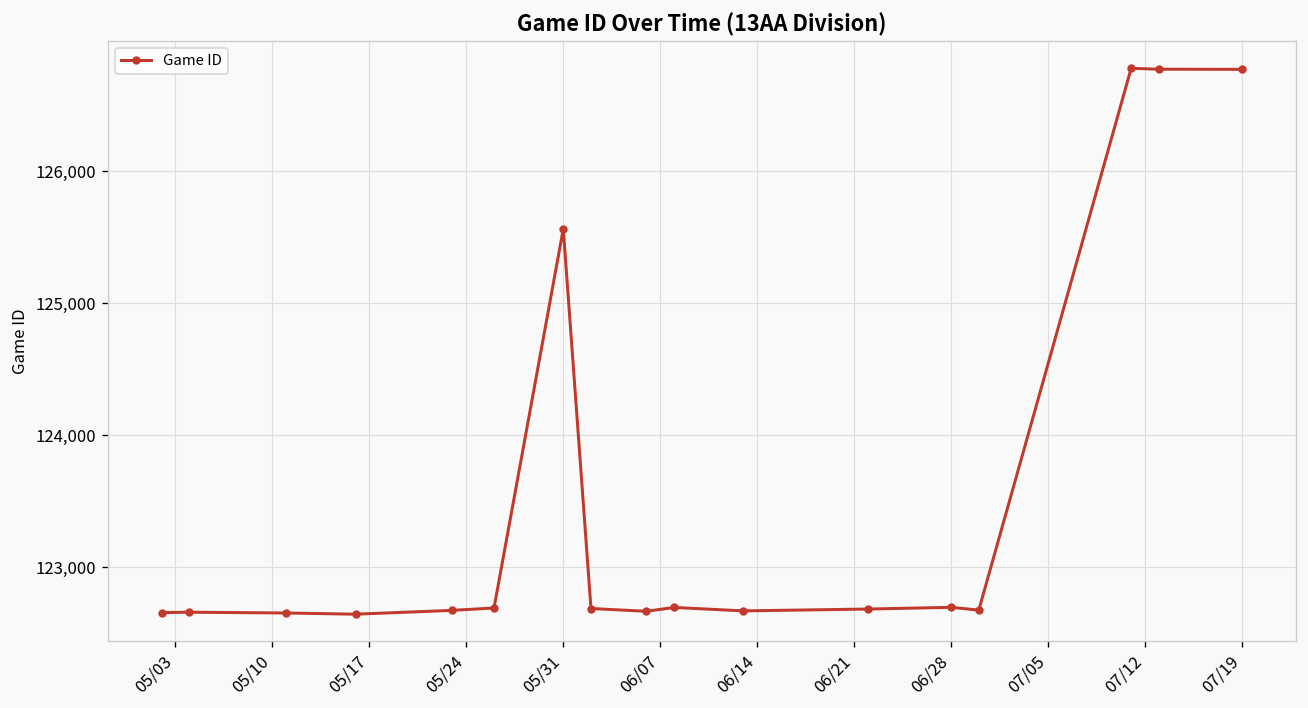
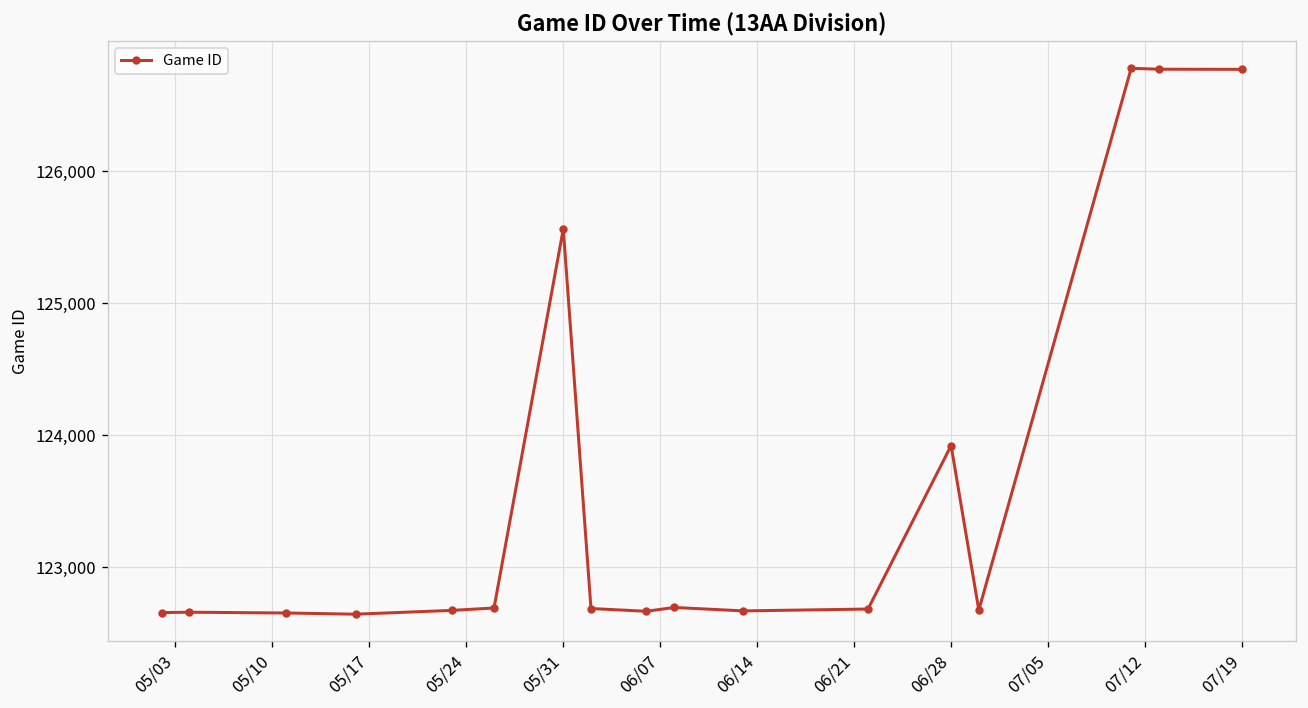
06/28: 122,700 -> 123,920
